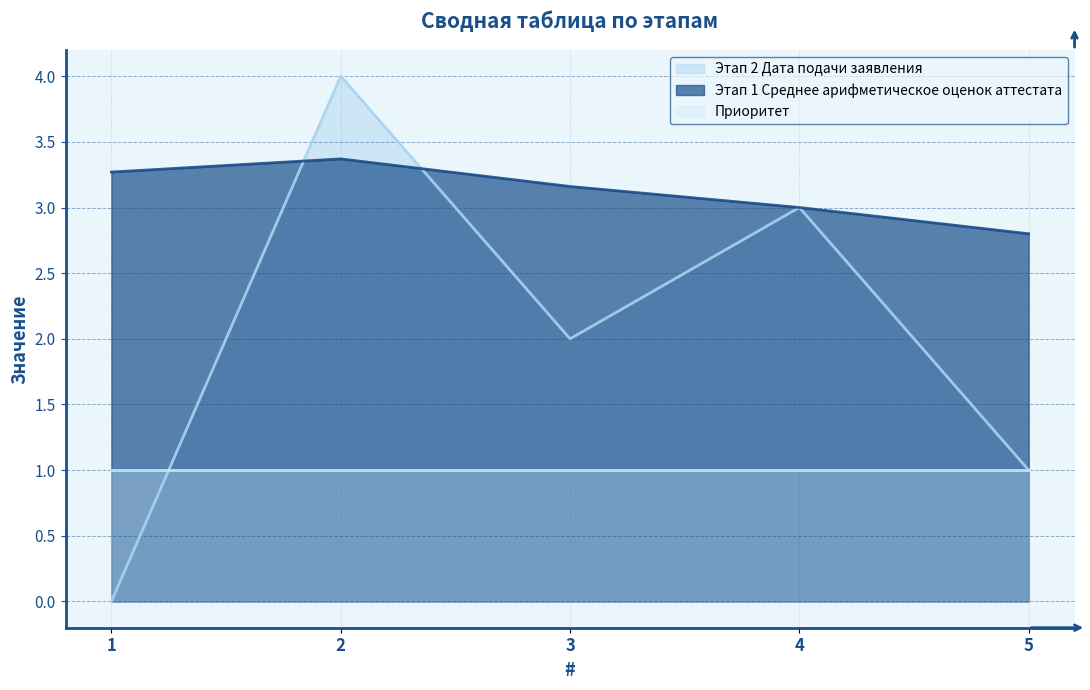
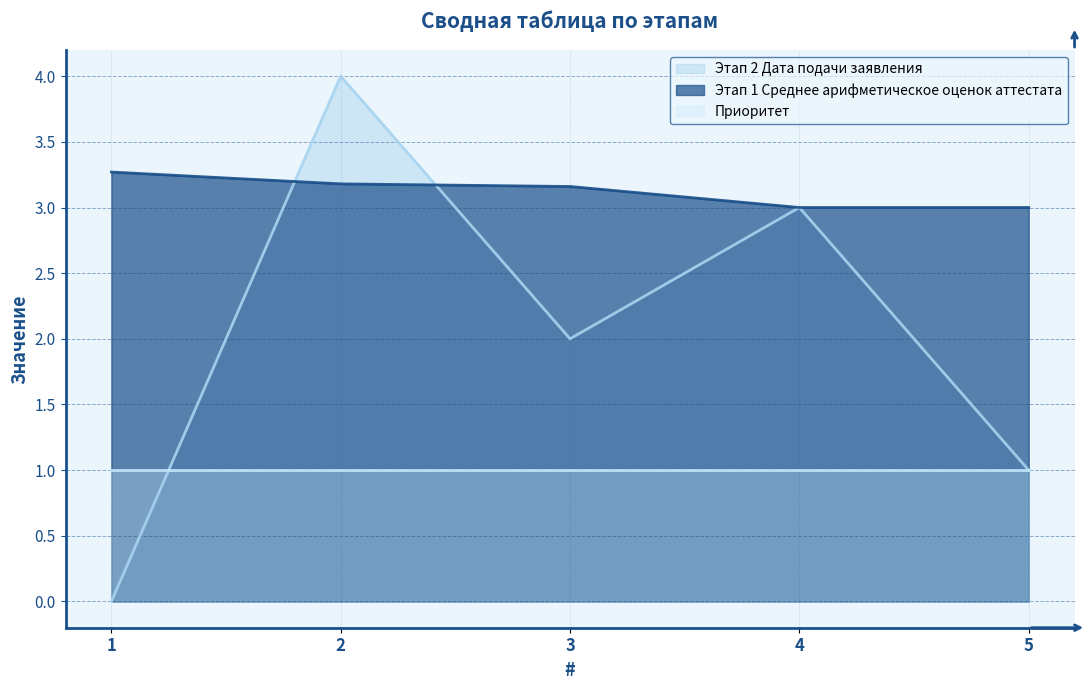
Этап 1 Среднее арифметическое оценок аттестата, 2: 3.37 -> 3.18
Этап 1 Среднее арифметическое оценок аттестата, 5: 2.8 -> 3.0
